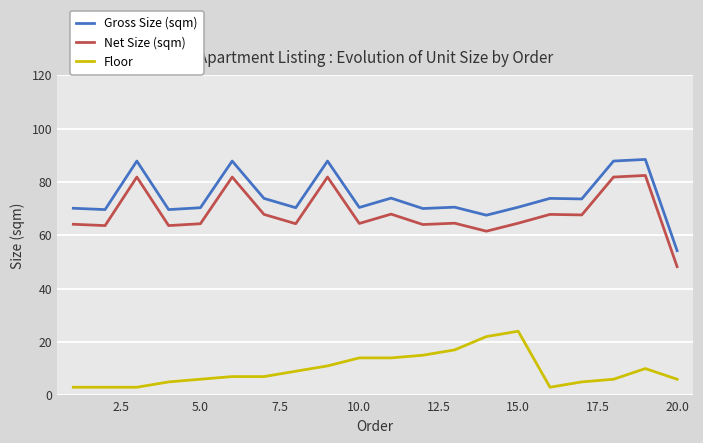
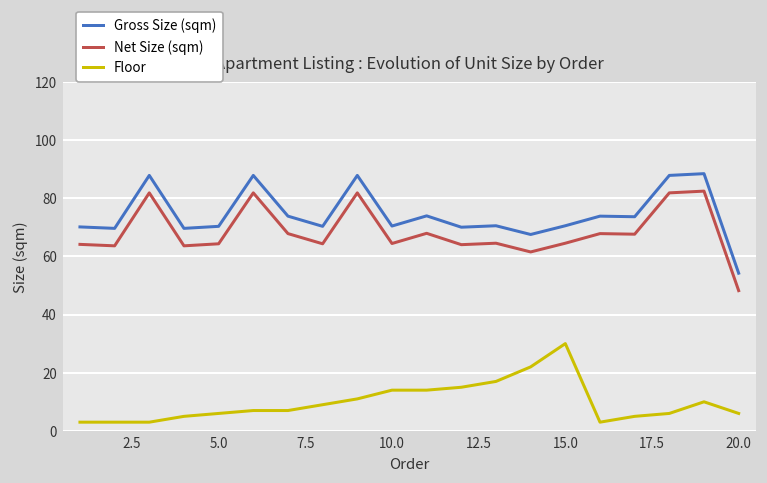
Floor, 15.0: 24 -> 30
